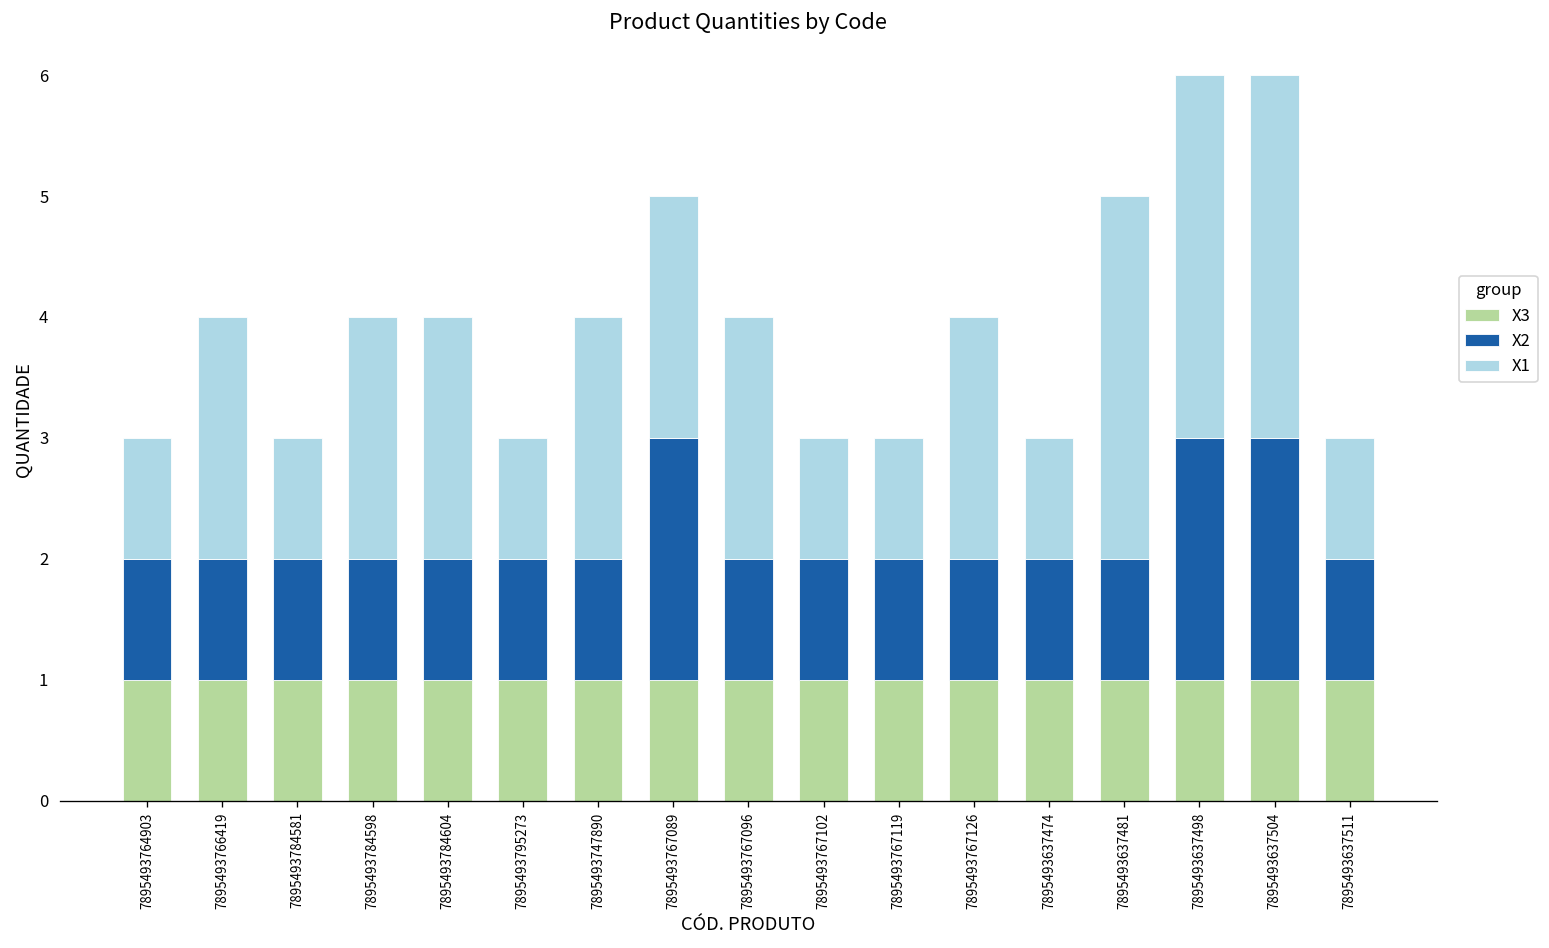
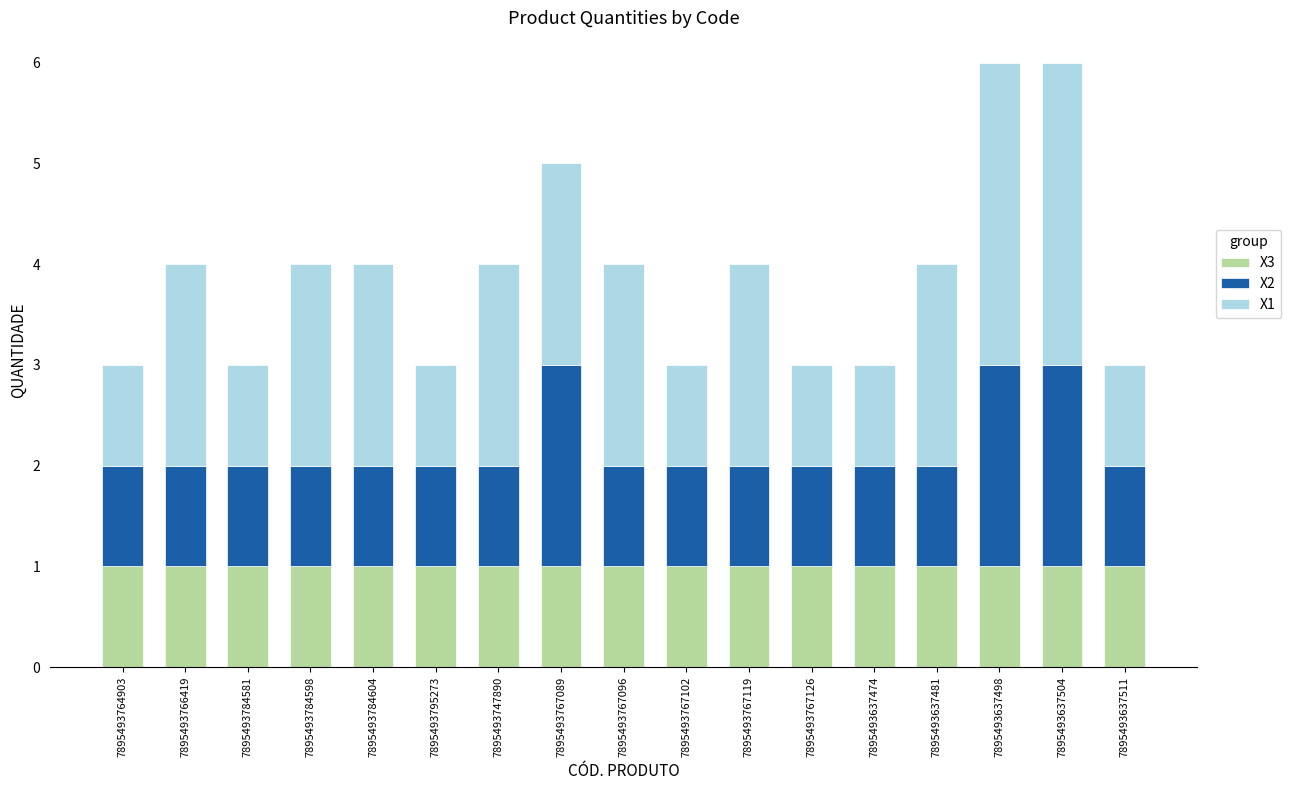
X1, 7895493767119: 1 -> 2
X1, 7895493767126: 2 -> 1
X1, 7895493637481: 3 -> 2
